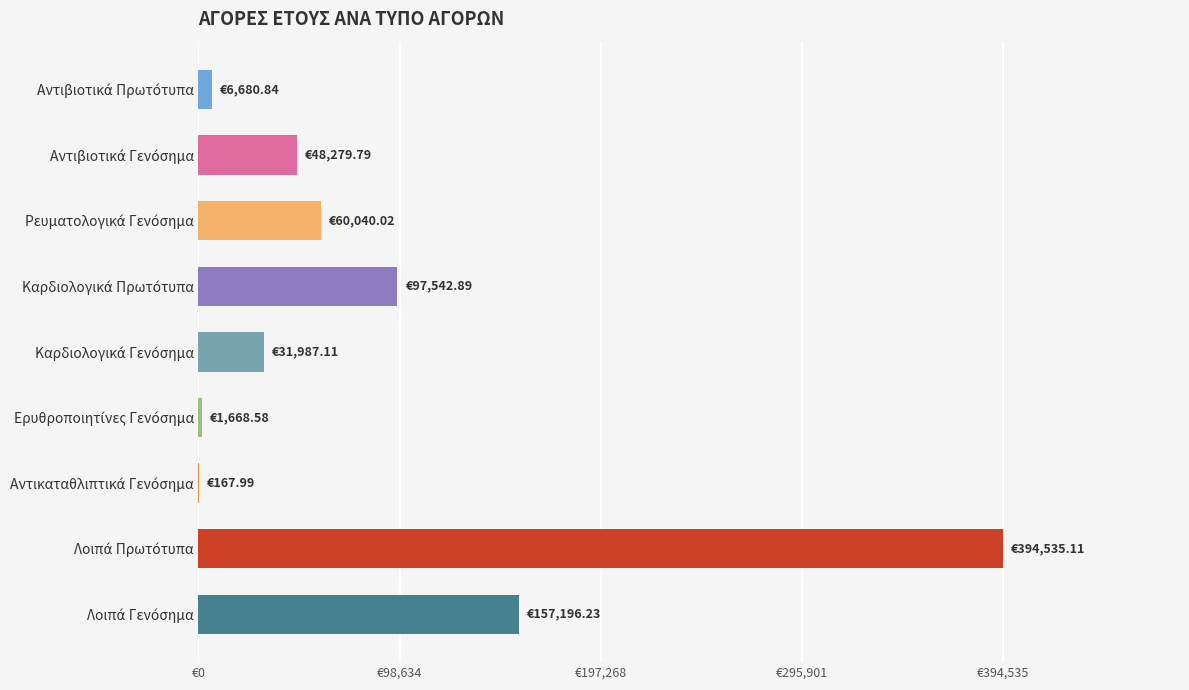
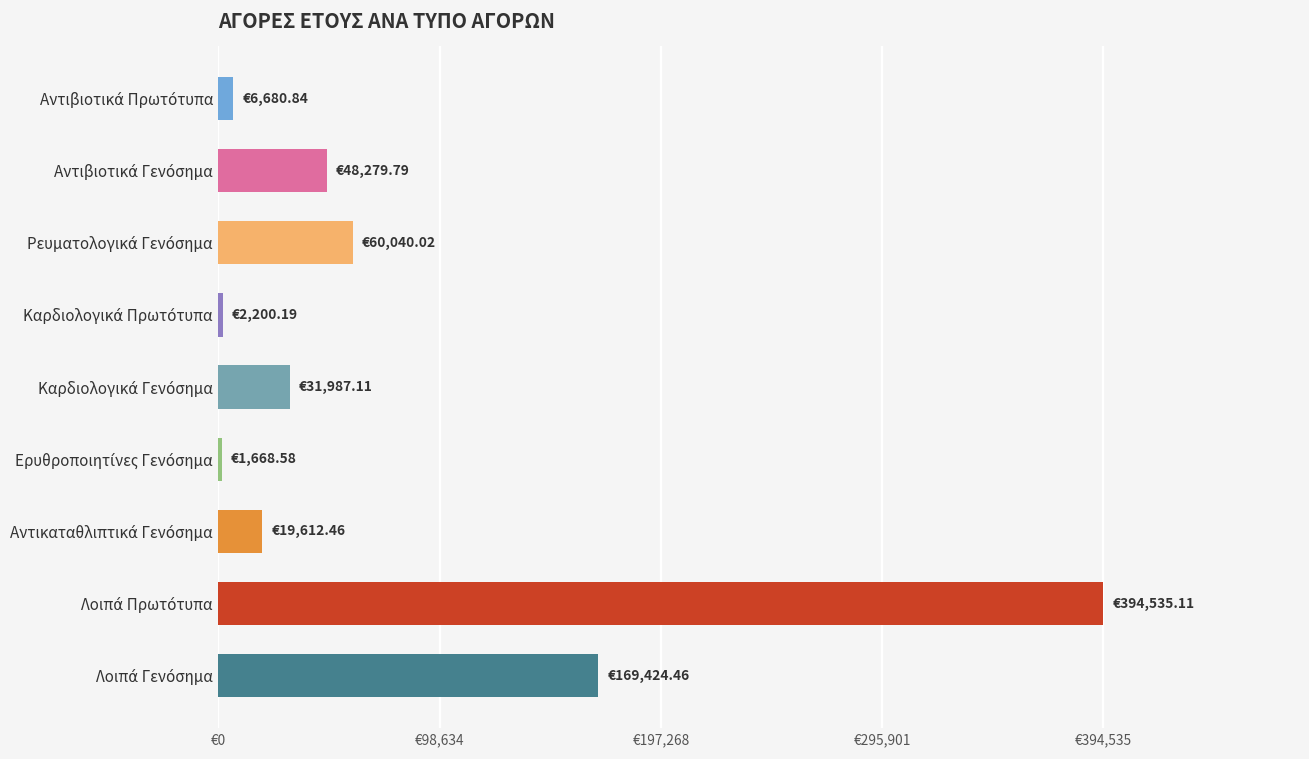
Καρδιολογικά Πρωτότυπα: €97,542.89 -> €2,200.19
Αντικαταθλιπτικά Γενόσημα: €167.99 -> €19,612.46
Λοιπά Γενόσημα: €157,196.23 -> €169,424.46
